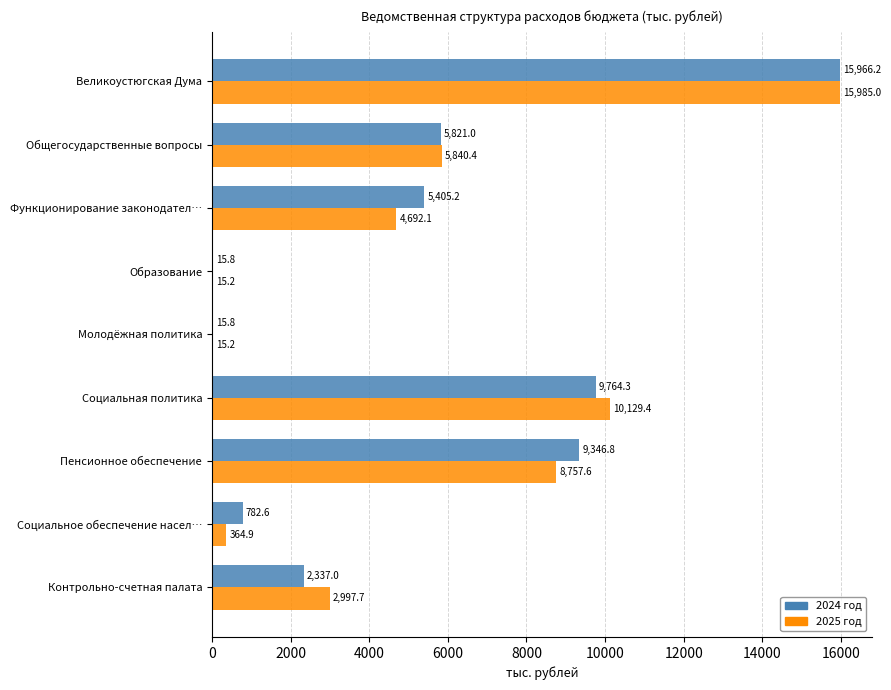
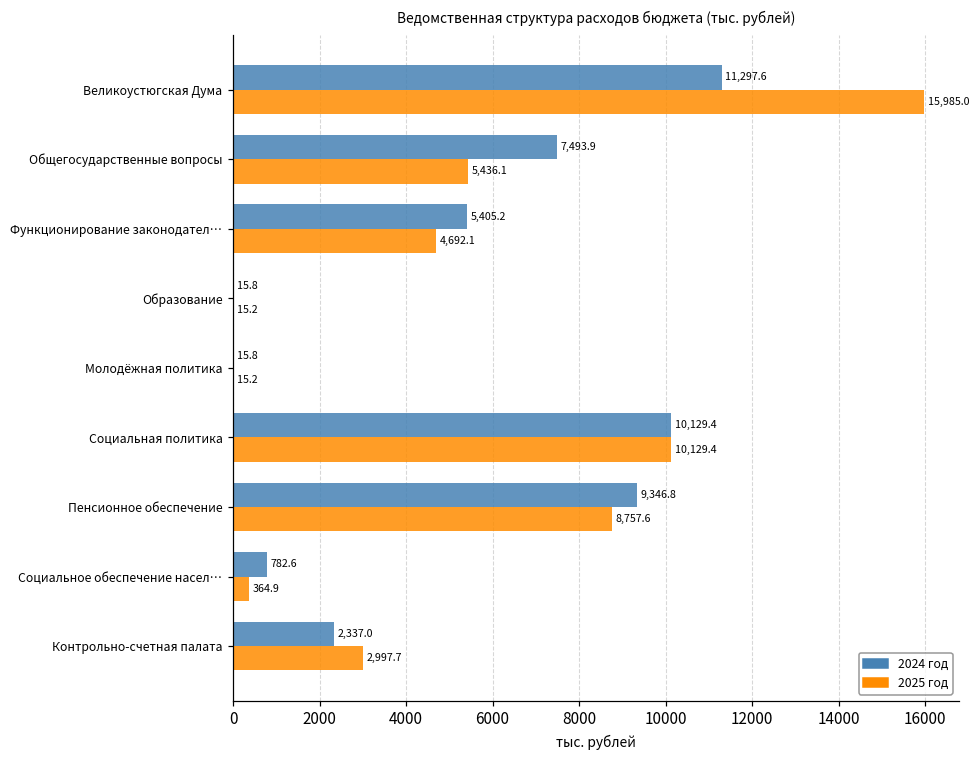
2024 год, Великоустюгская Дума: 15,966.2 -> 11,297.6
2024 год, Общегосударственные вопросы: 5,821.0 -> 7,493.9
2025 год, Общегосударственные вопросы: 5,840.4 -> 5,436.1
2024 год, Социальная политика: 9,764.3 -> 10,129.4
